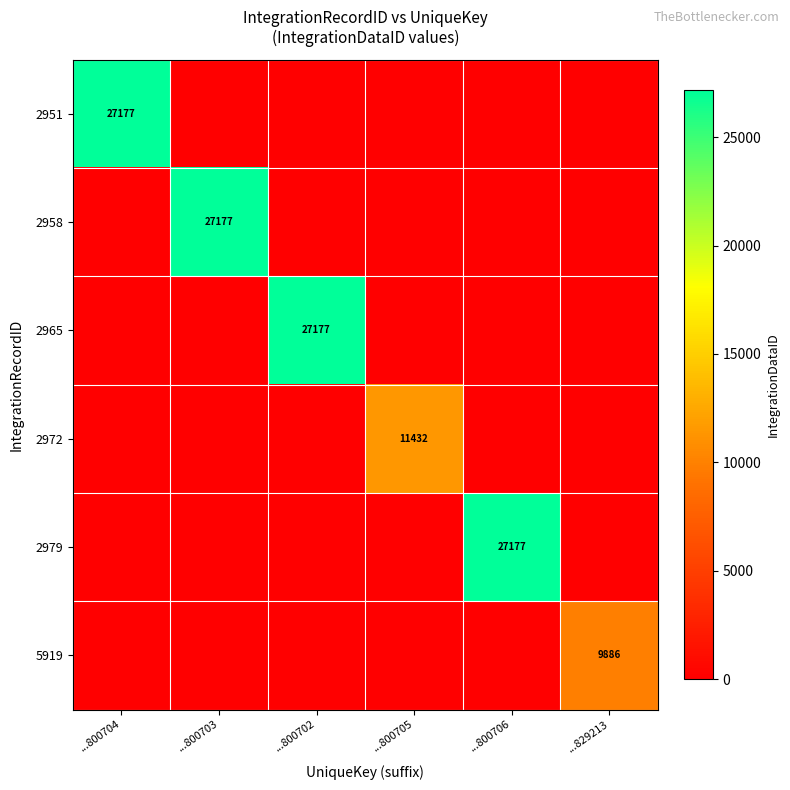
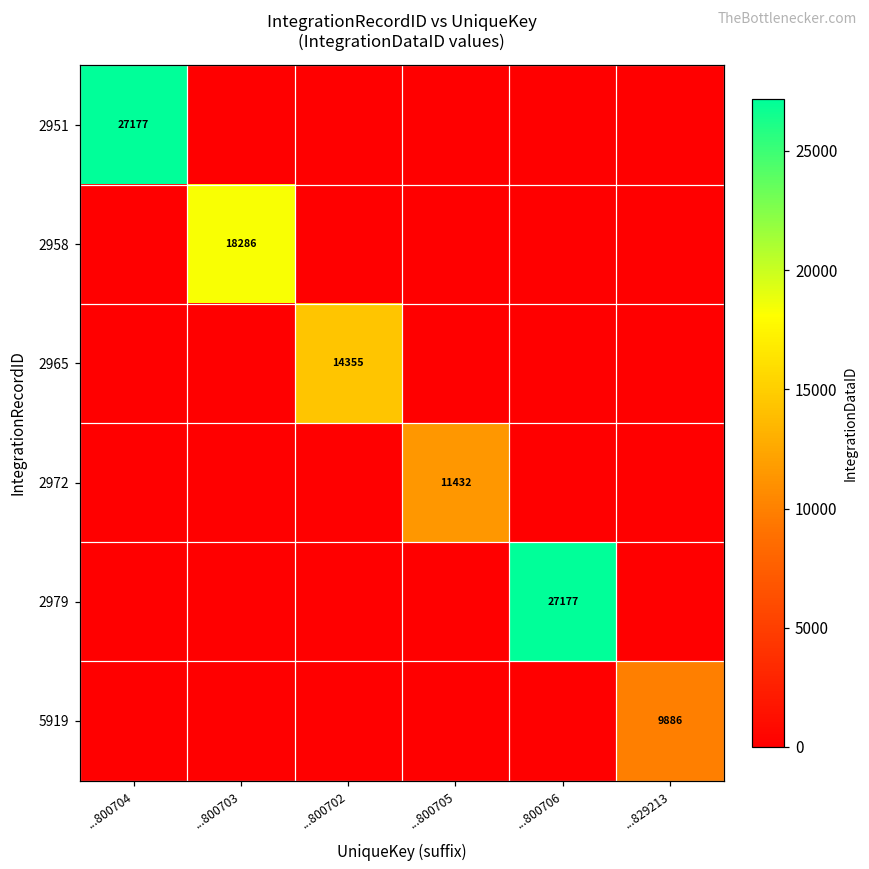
2958, ...800703: 27177 -> 18286
2965, ...800702: 27177 -> 14355
